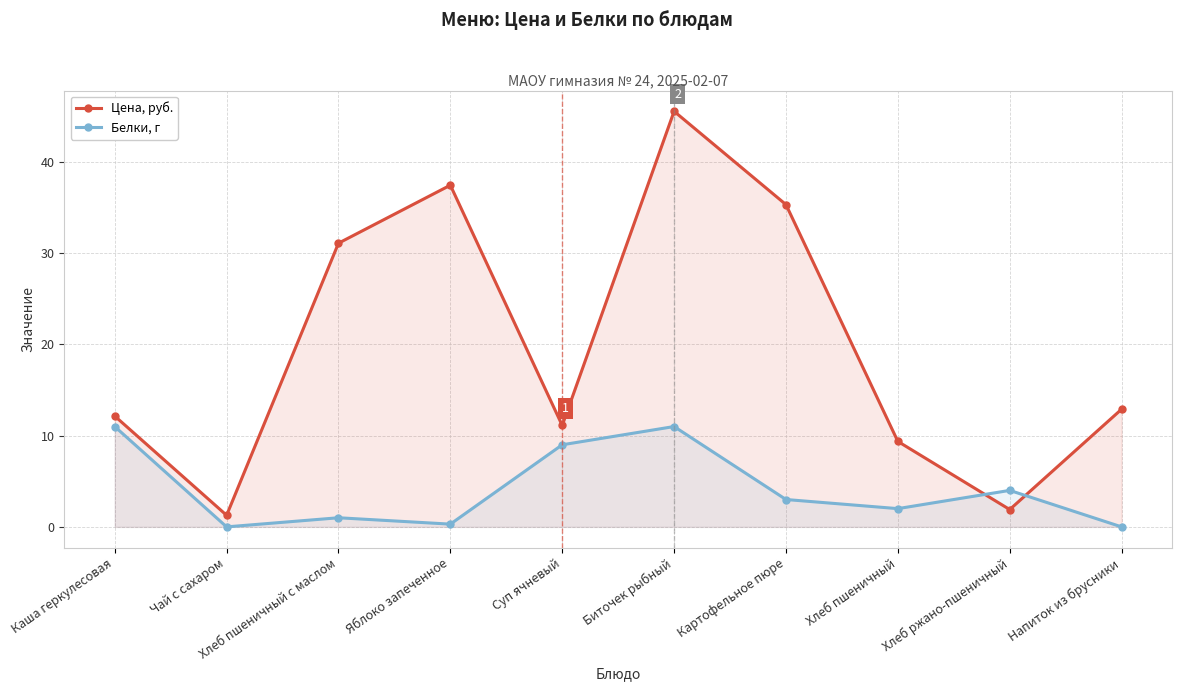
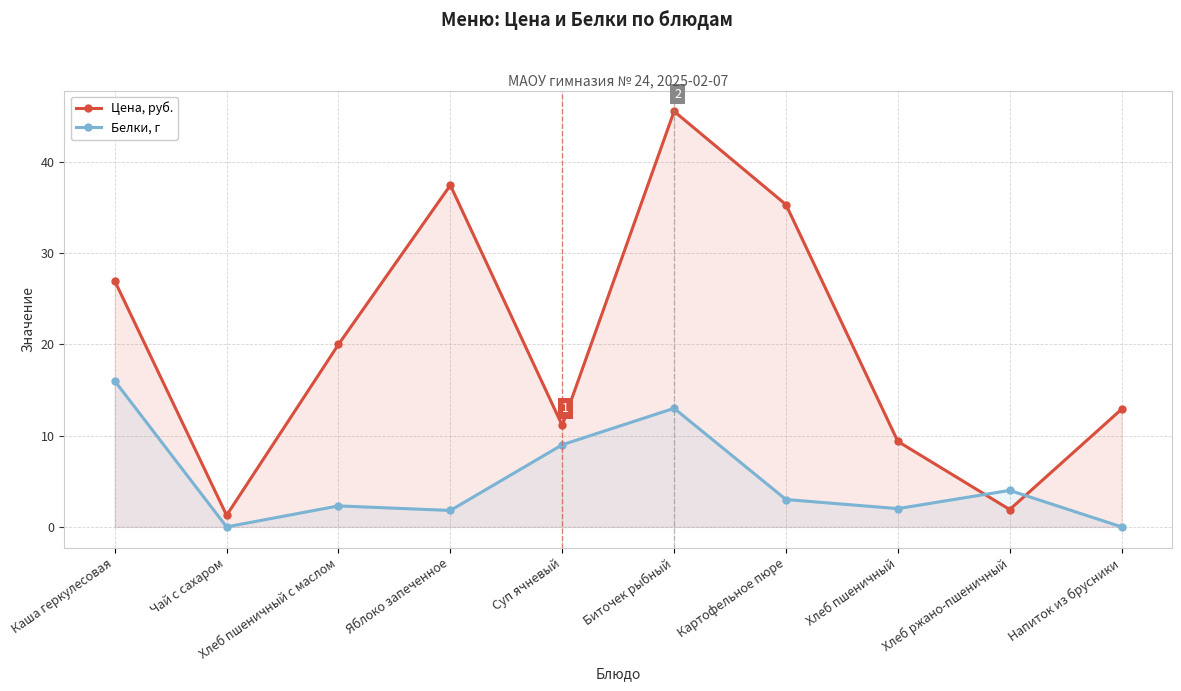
Цена, руб., Каша геркулесовая: 12 -> 27
Белки, г, Каша геркулесовая: 11 -> 16
Цена, руб., Хлеб пшеничный с маслом: 31 -> 20
Белки, г, Хлеб пшеничный с маслом: 1 -> 2
Белки, г, Яблоко запеченное: 0 -> 2
Белки, г, Биточек рыбный: 11 -> 13
